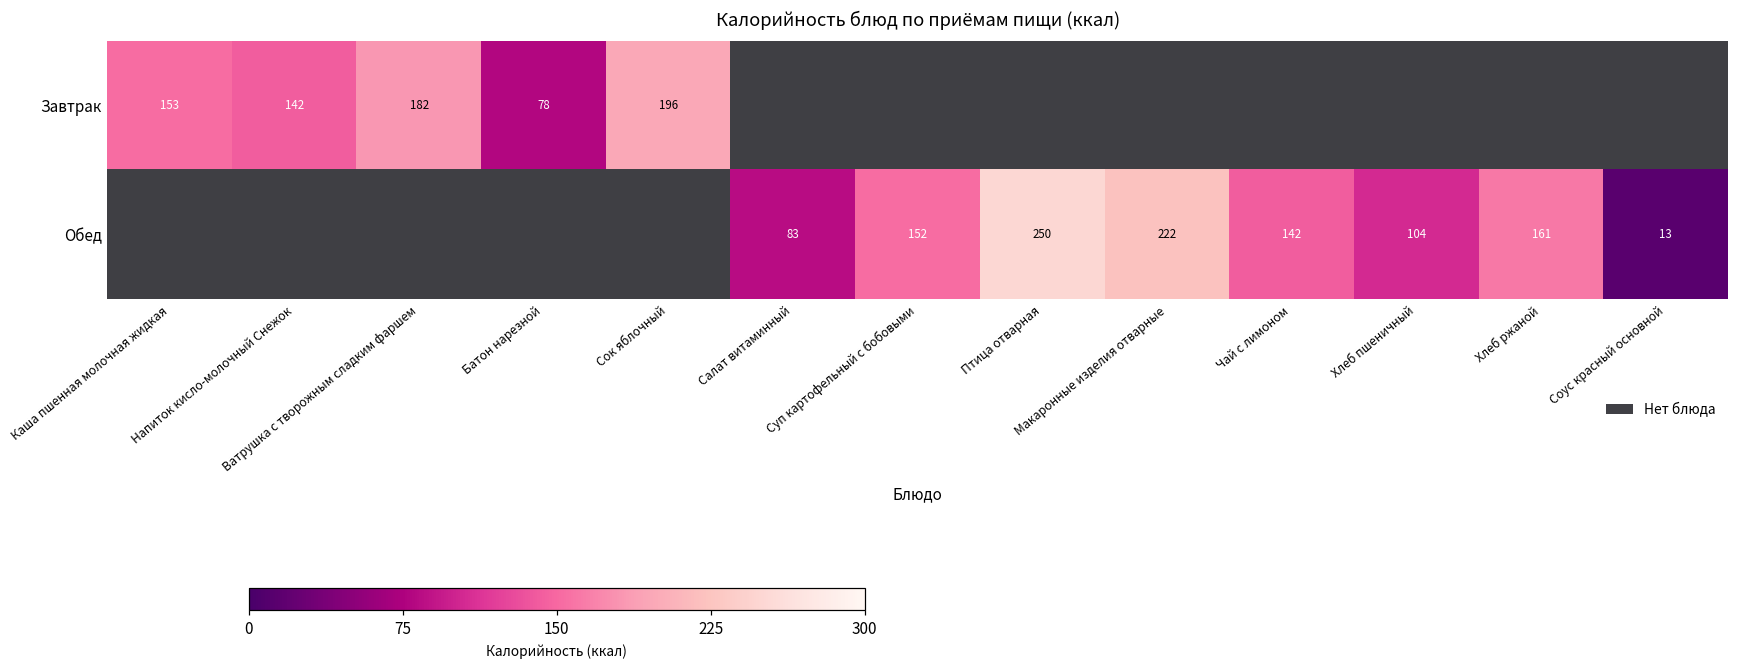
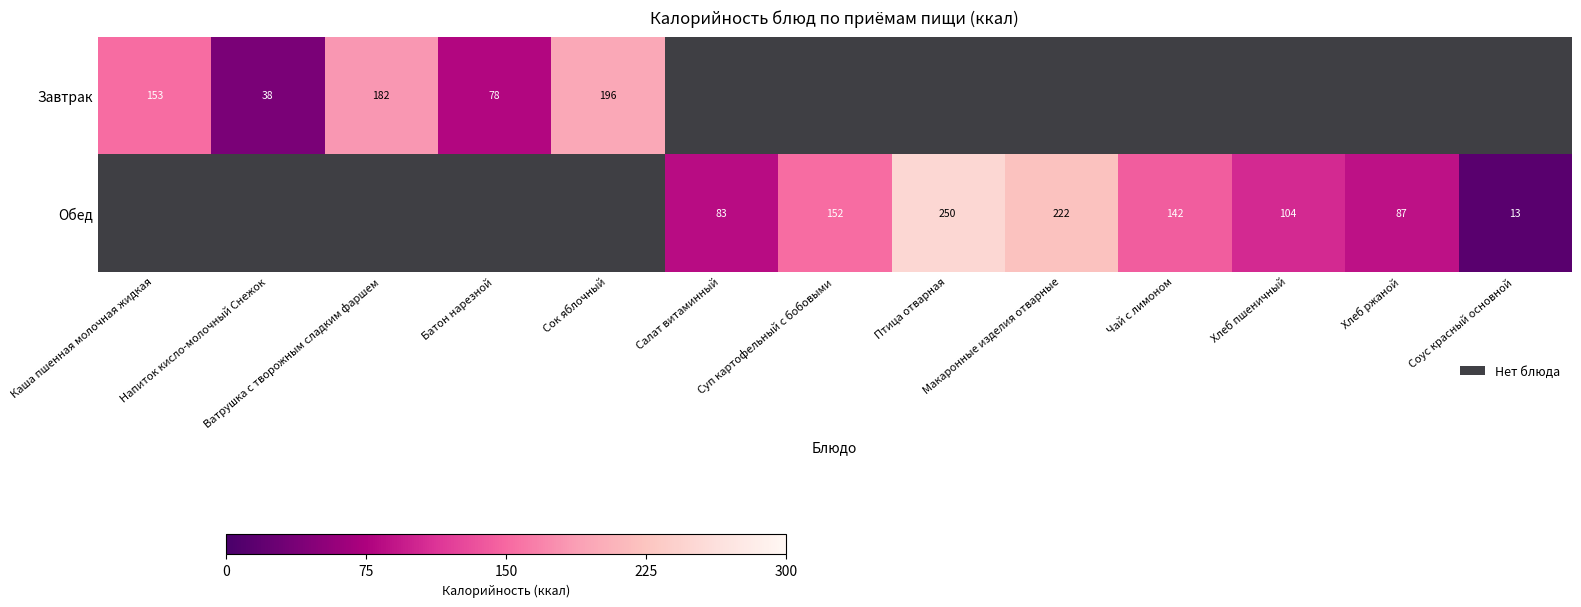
Завтрак, Напиток кисло-молочный Снежок: 142 -> 38
Обед, Хлеб ржаной: 161 -> 87
